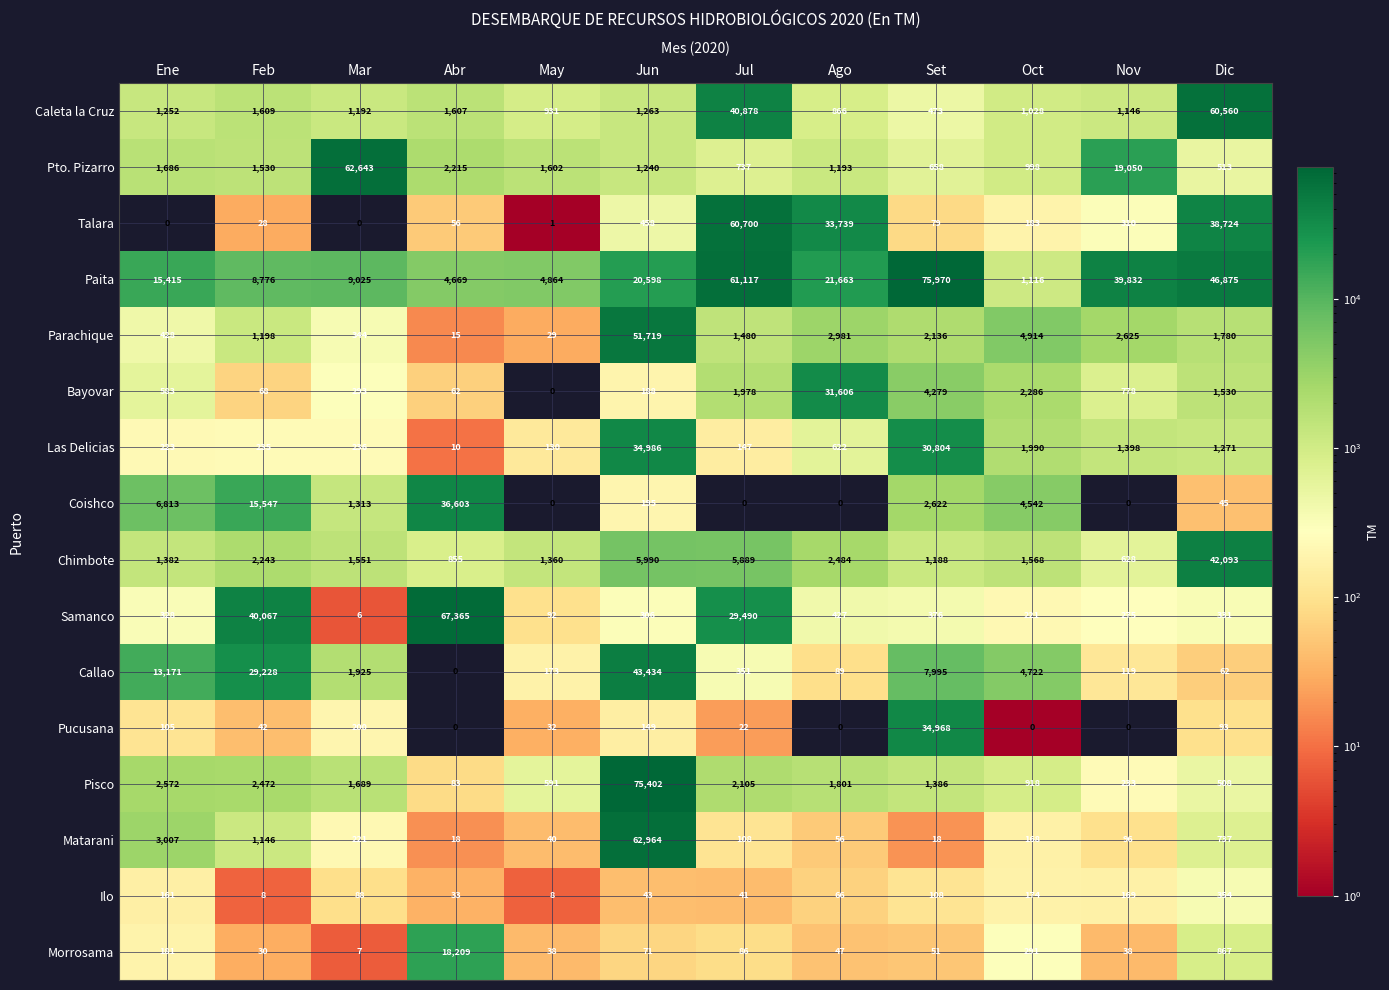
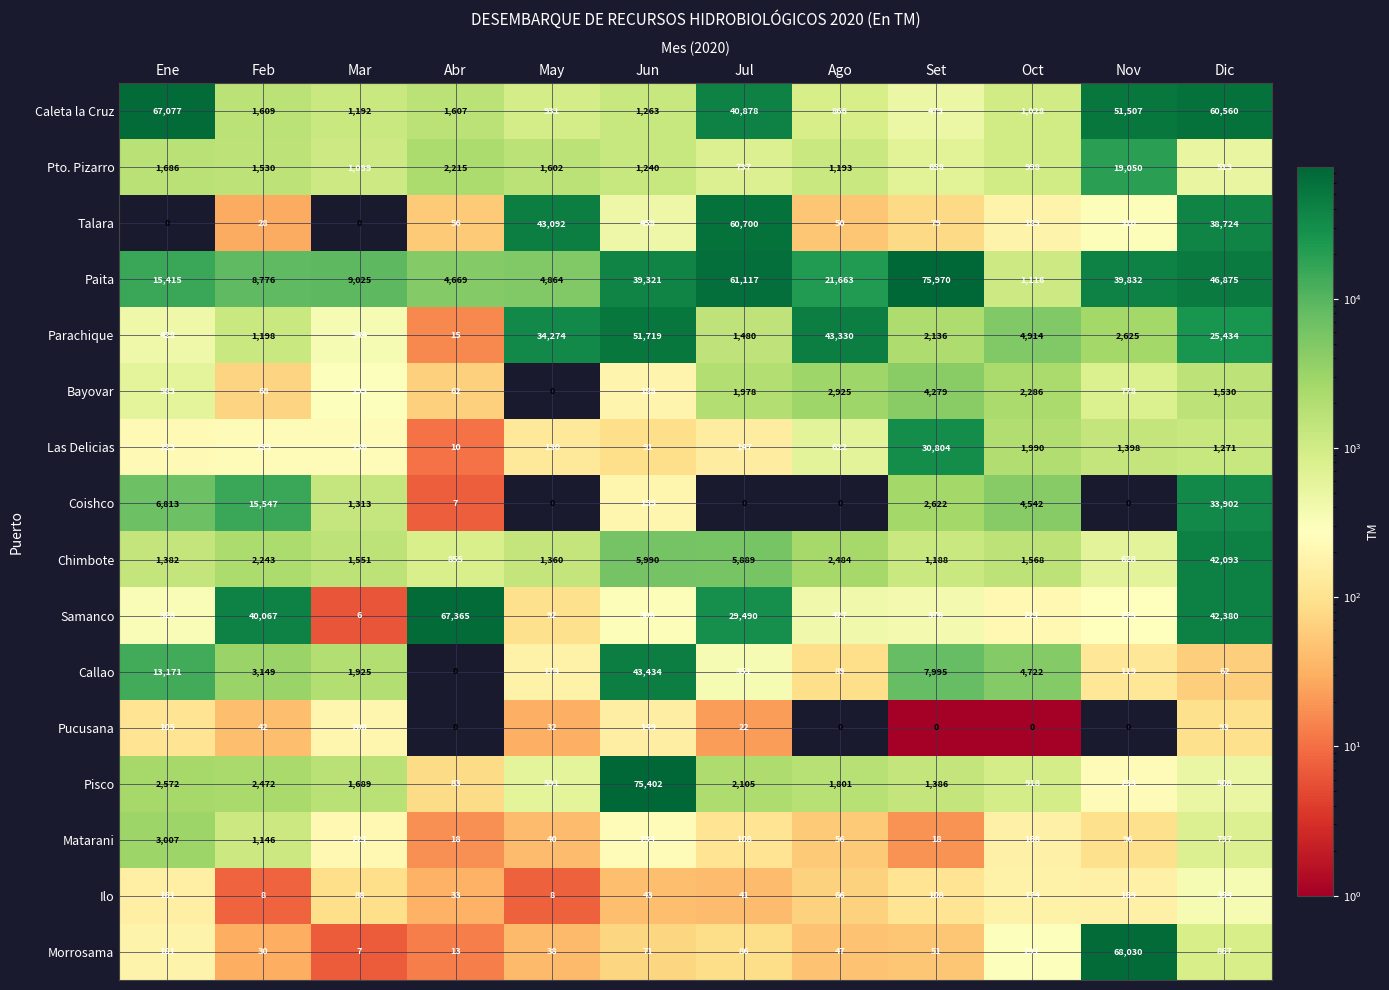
Caleta la Cruz, Ene: 1,252 -> 67,077
Caleta la Cruz, Nov: 1,146 -> 51,507
Pto. Pizarro, Mar: 62,643 -> 1,099
Talara, May: 1 -> 43,092
Talara, Ago: 33,739 -> 50
Paita, Jun: 20,598 -> 39,321
Parachique, May: 29 -> 34,274
Parachique, Ago: 2,981 -> 43,330
Parachique, Dic: 1,780 -> 25,434
Bayovar, Ago: 31,606 -> 2,925
Las Delicias, Jun: 34,986 -> 91
Coishco, Abr: 36,603 -> 7
Coishco, Dic: 45 -> 33,902
Samanco, Dic: 331 -> 42,380
Callao, Feb: 29,228 -> 3,149
Pucusana, Set: 34,968 -> 0
Matarani, Jun: 62,964 -> 234
Morrosama, Abr: 18,209 -> 13
Morrosama, Nov: 38 -> 68,030
